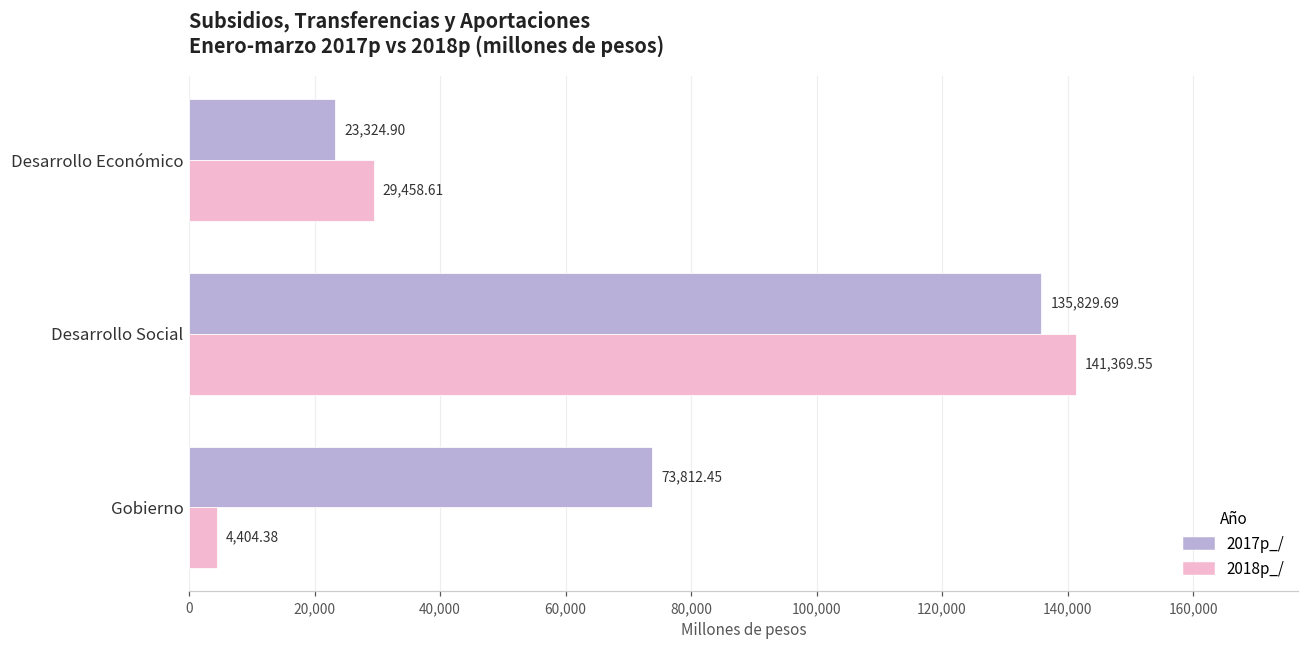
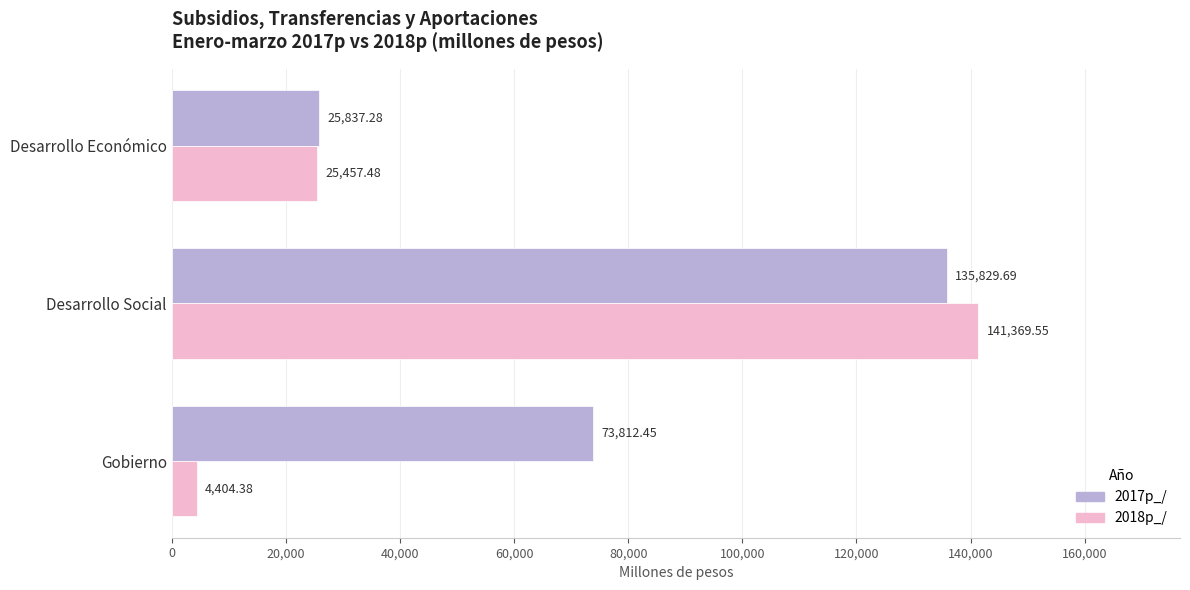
2017p_/, Desarrollo Económico: 23,324.90 -> 25,837.28
2018p_/, Desarrollo Económico: 29,458.61 -> 25,457.48
